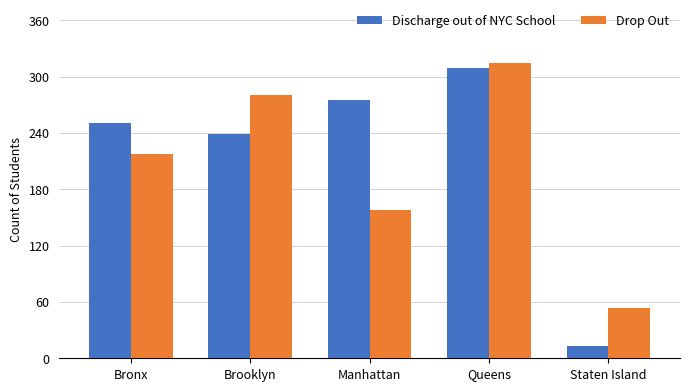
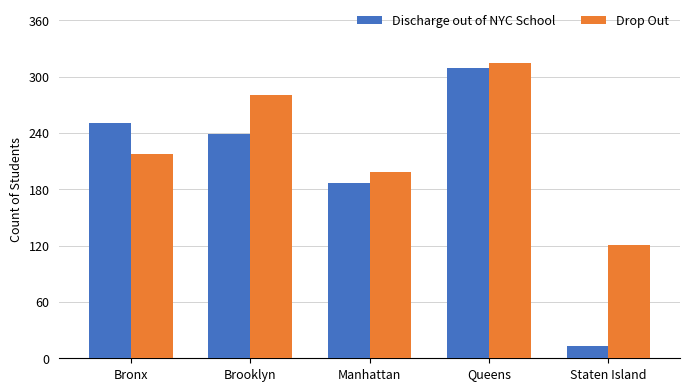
Discharge out of NYC School, Manhattan: 280 -> 190
Drop Out, Manhattan: 160 -> 200
Drop Out, Staten Island: 50 -> 120
